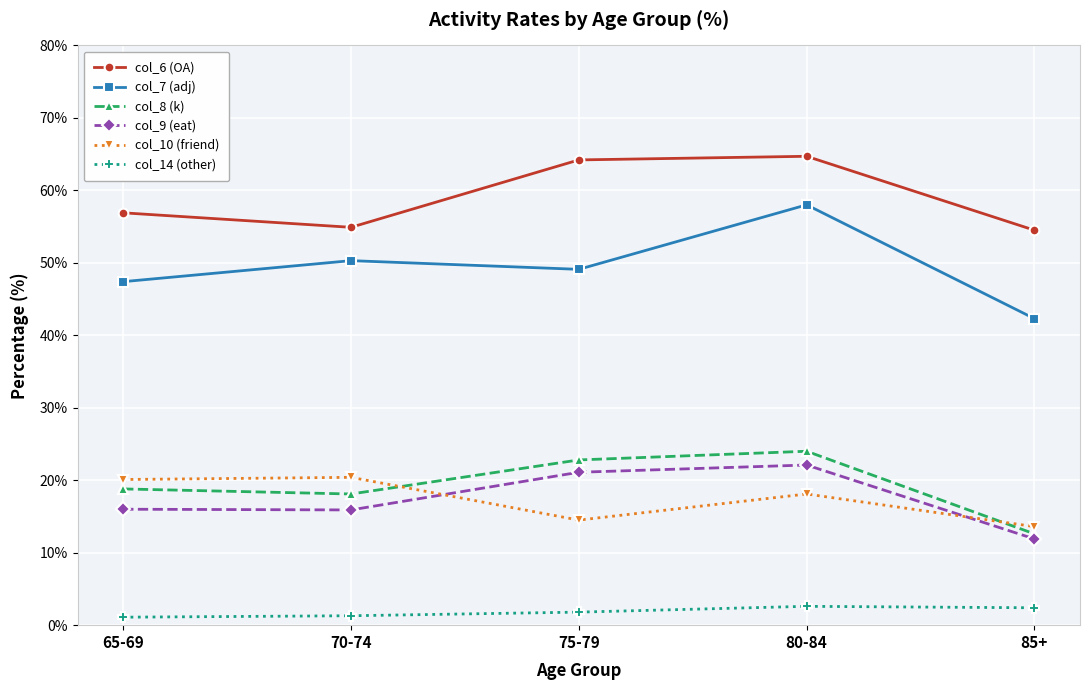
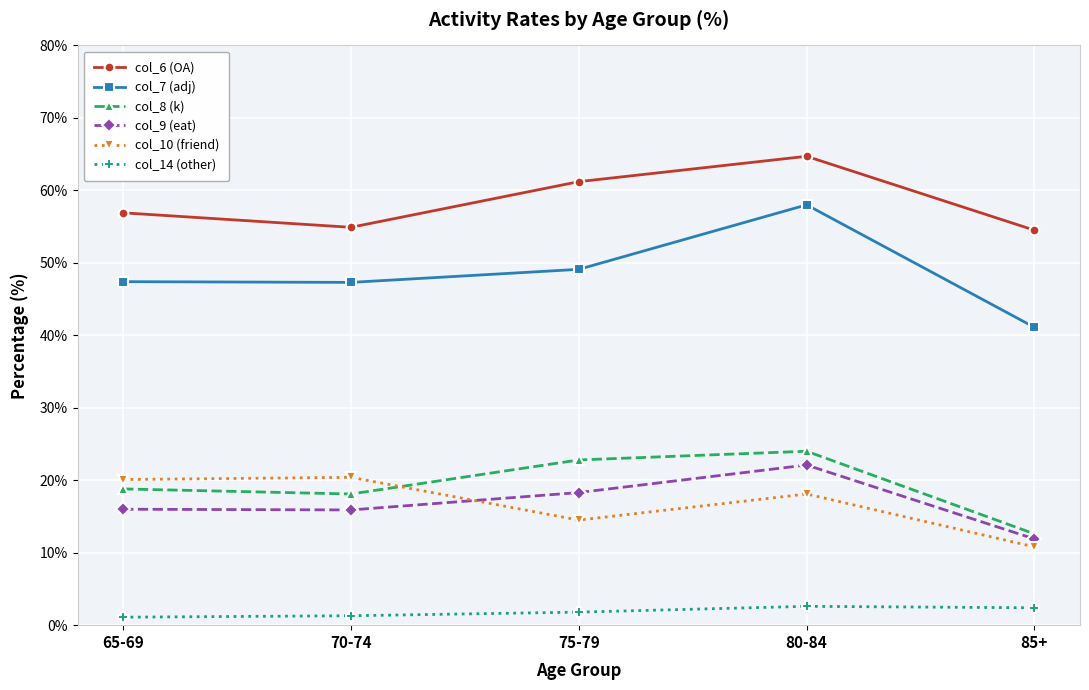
col_7 (adj), 70-74: 50% -> 47%
col_6 (OA), 75-79: 64% -> 61%
col_9 (eat), 75-79: 21% -> 18%
col_7 (adj), 85+: 42% -> 41%
col_10 (friend), 85+: 14% -> 11%
